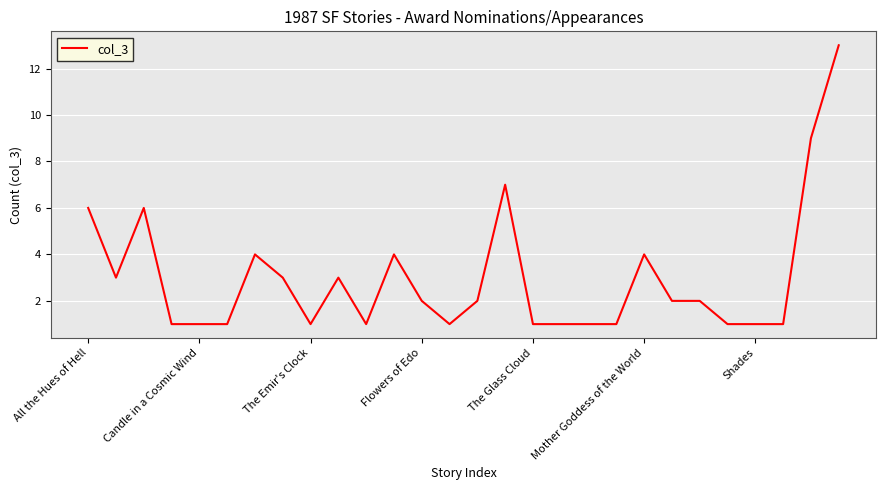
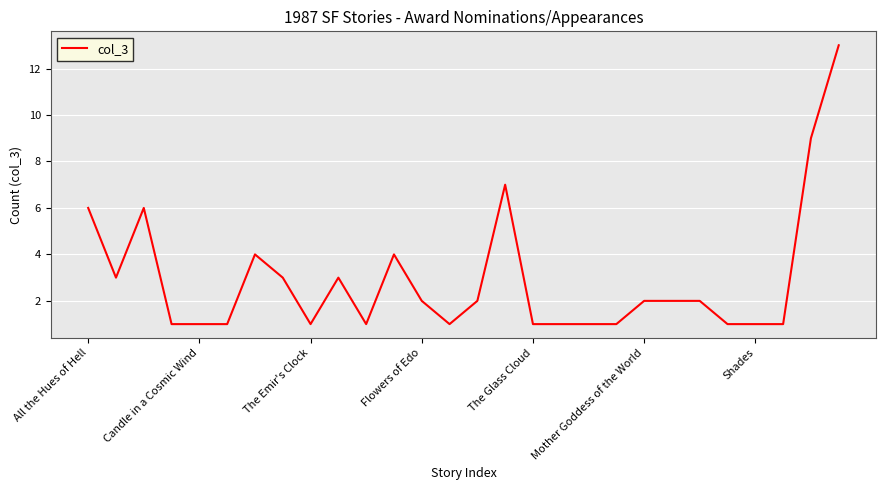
Mother Goddess of the World: 4 -> 2
